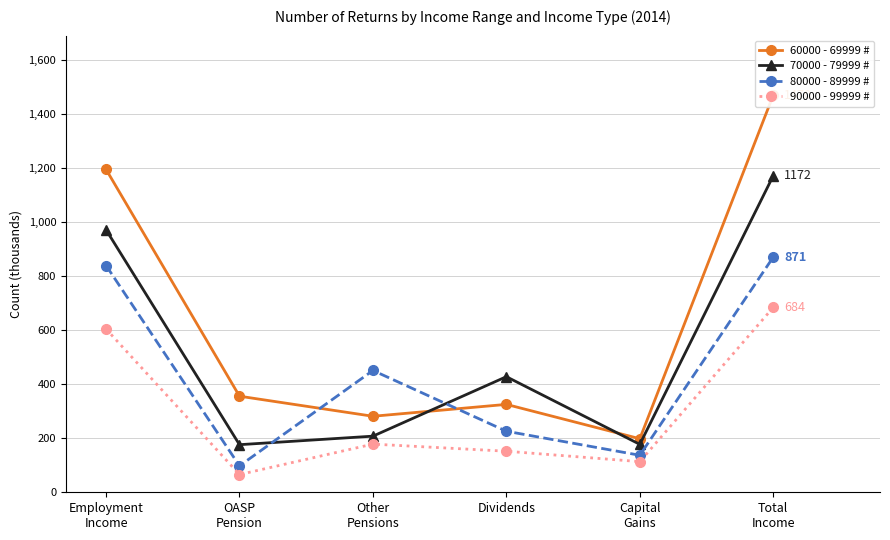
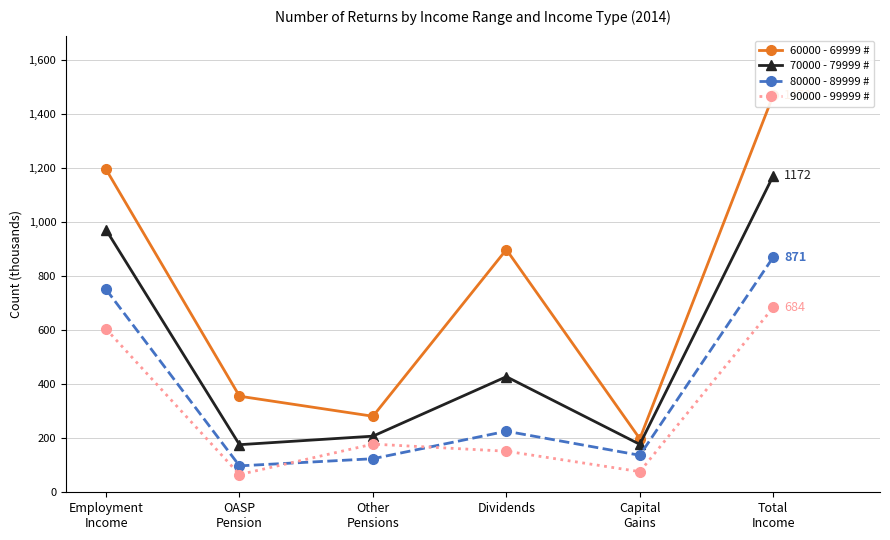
80000 - 89999 #, Employment Income: 840 -> 750
80000 - 89999 #, Other Pensions: 450 -> 120
60000 - 69999 #, Dividends: 330 -> 900
90000 - 99999 #, Capital Gains: 110 -> 80
